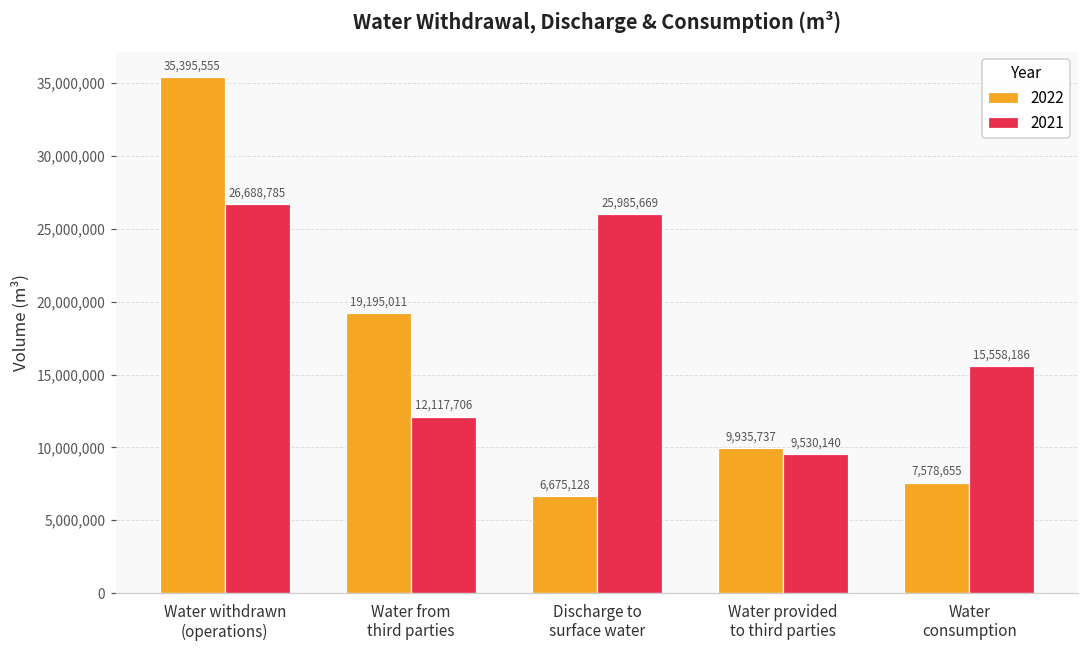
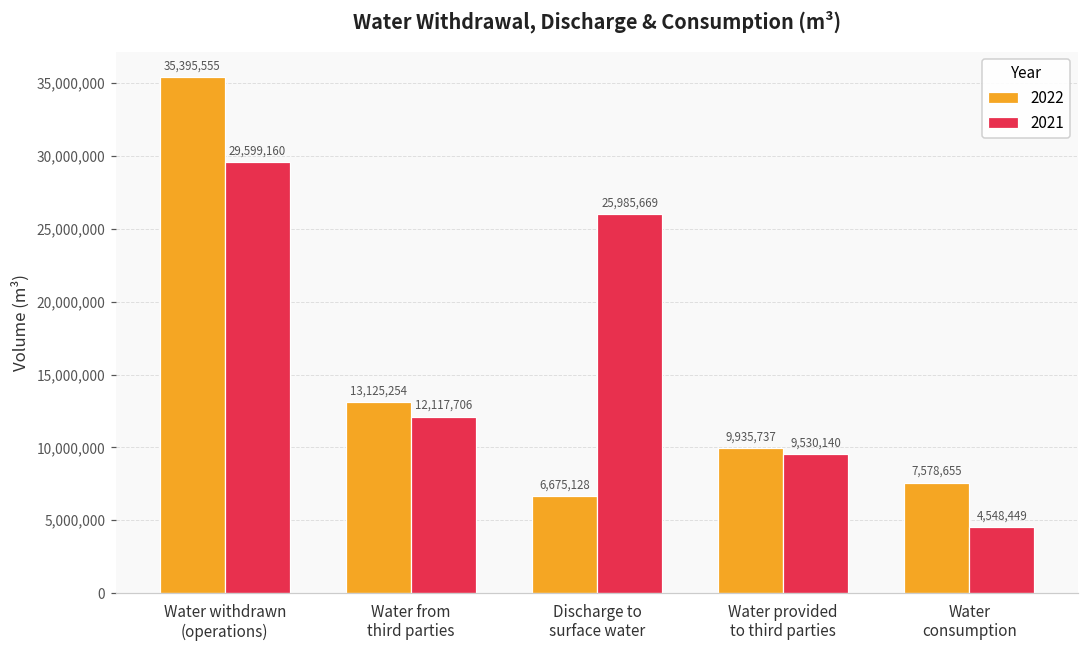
2021, Water withdrawn (operations): 26,688,785 -> 29,599,160
2022, Water from third parties: 19,195,011 -> 13,125,254
2021, Water consumption: 15,558,186 -> 4,548,449
